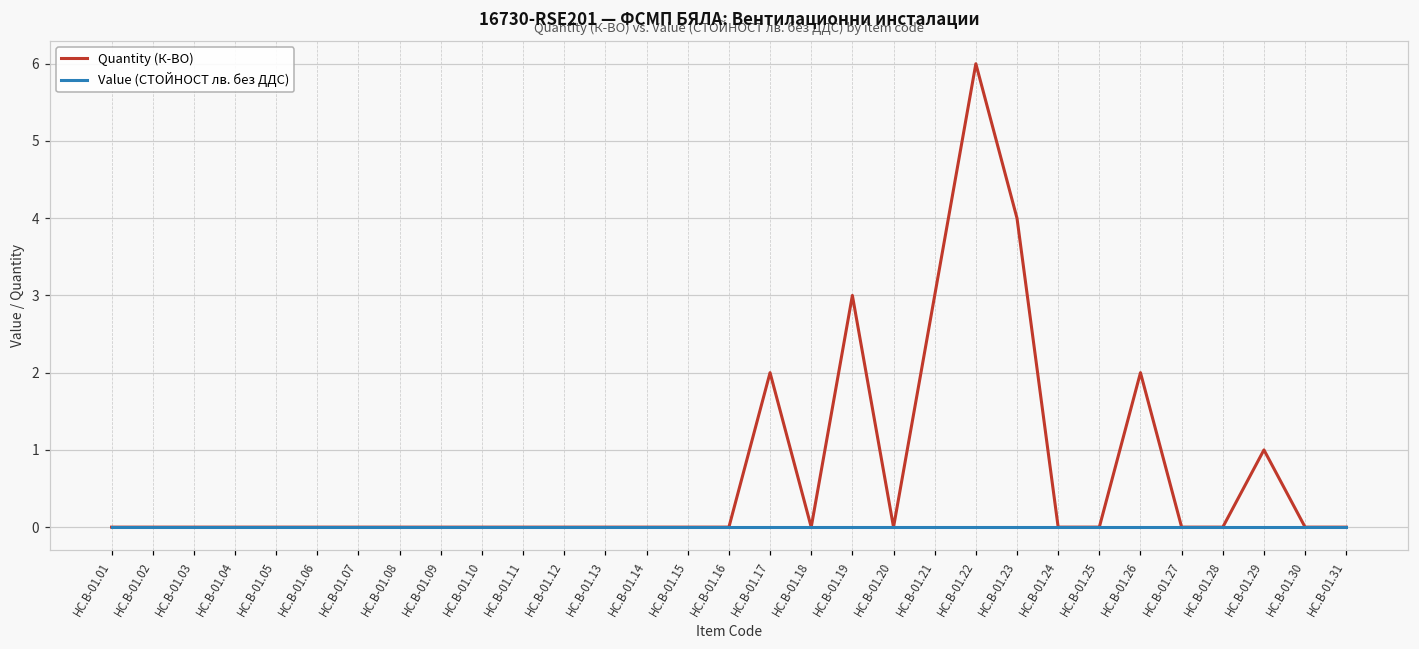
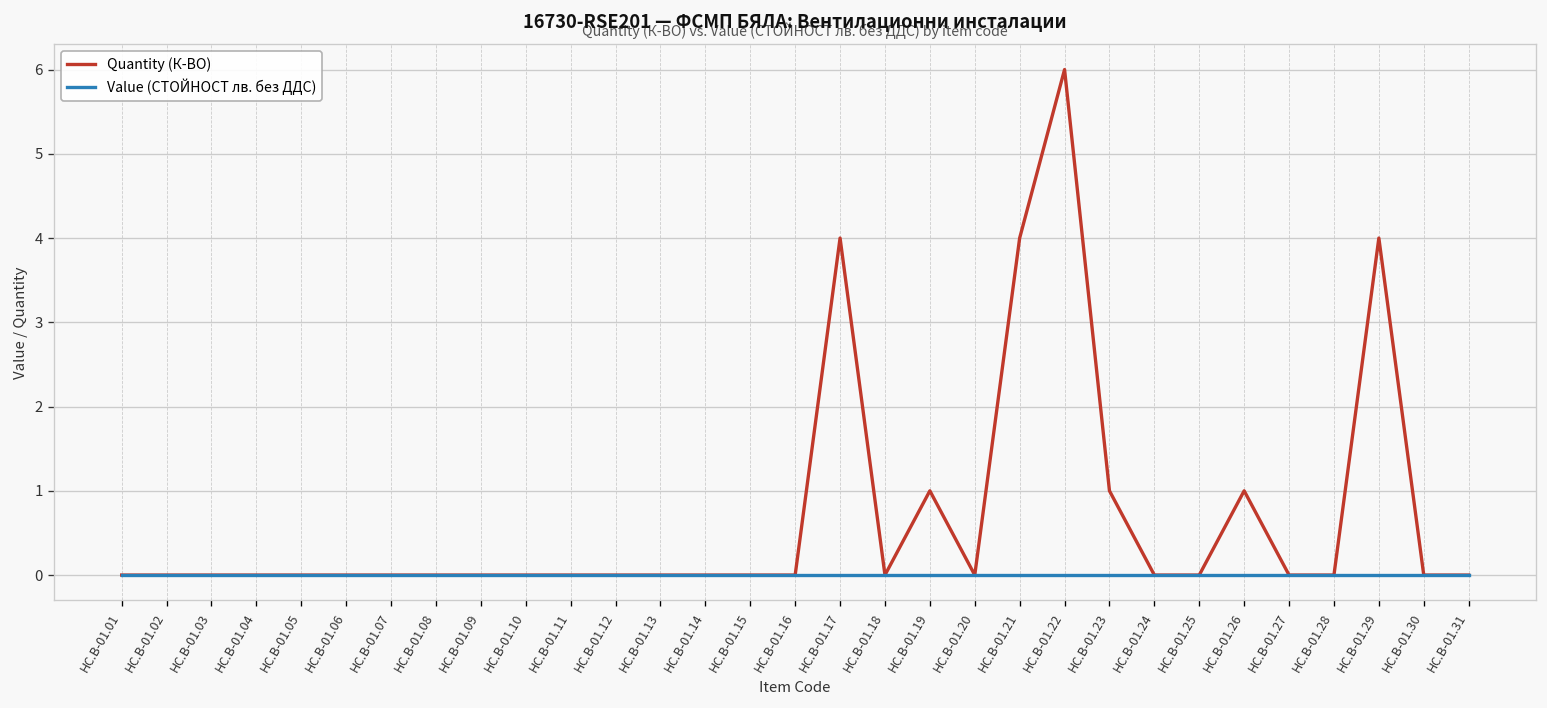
Quantity (К-ВО), HC.B-01.17: 2 -> 4
Quantity (К-ВО), HC.B-01.19: 3 -> 1
Quantity (К-ВО), HC.B-01.21: 3 -> 4
Quantity (К-ВО), HC.B-01.23: 4 -> 1
Quantity (К-ВО), HC.B-01.26: 2 -> 1
Quantity (К-ВО), HC.B-01.29: 1 -> 4
